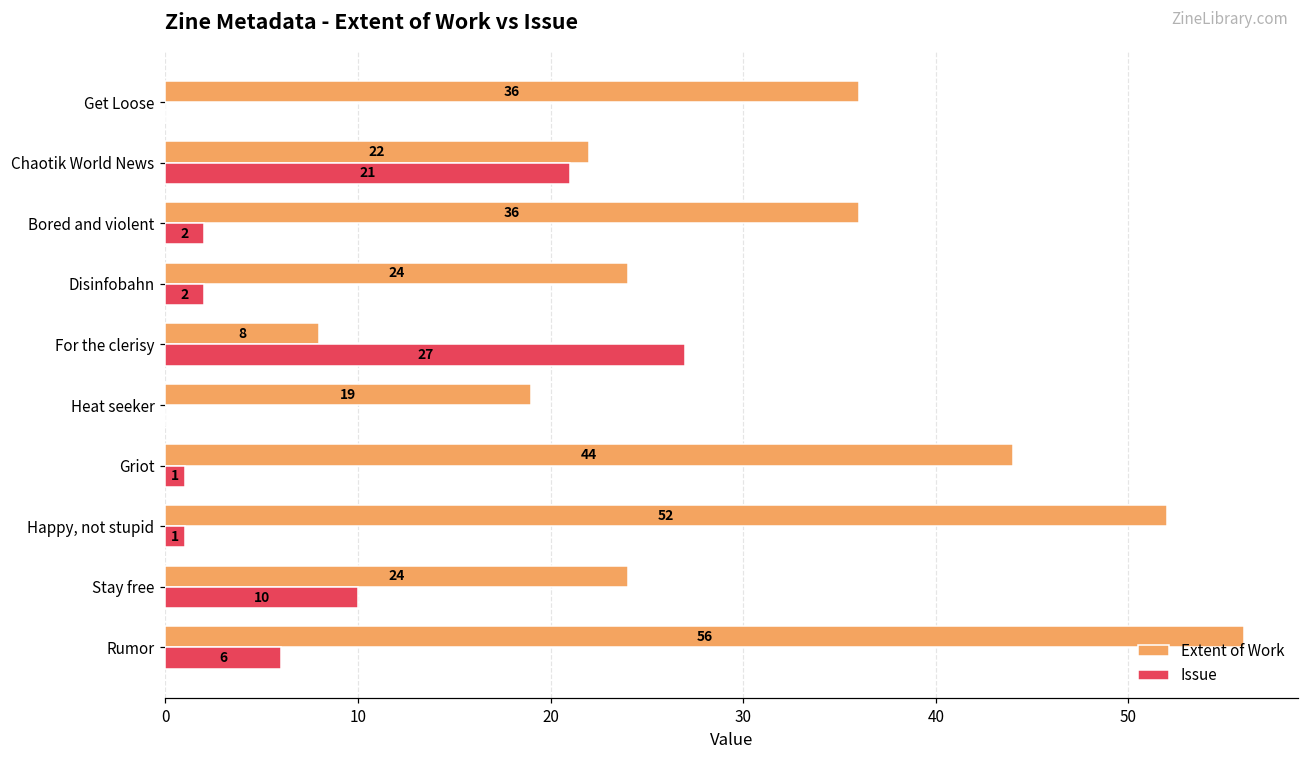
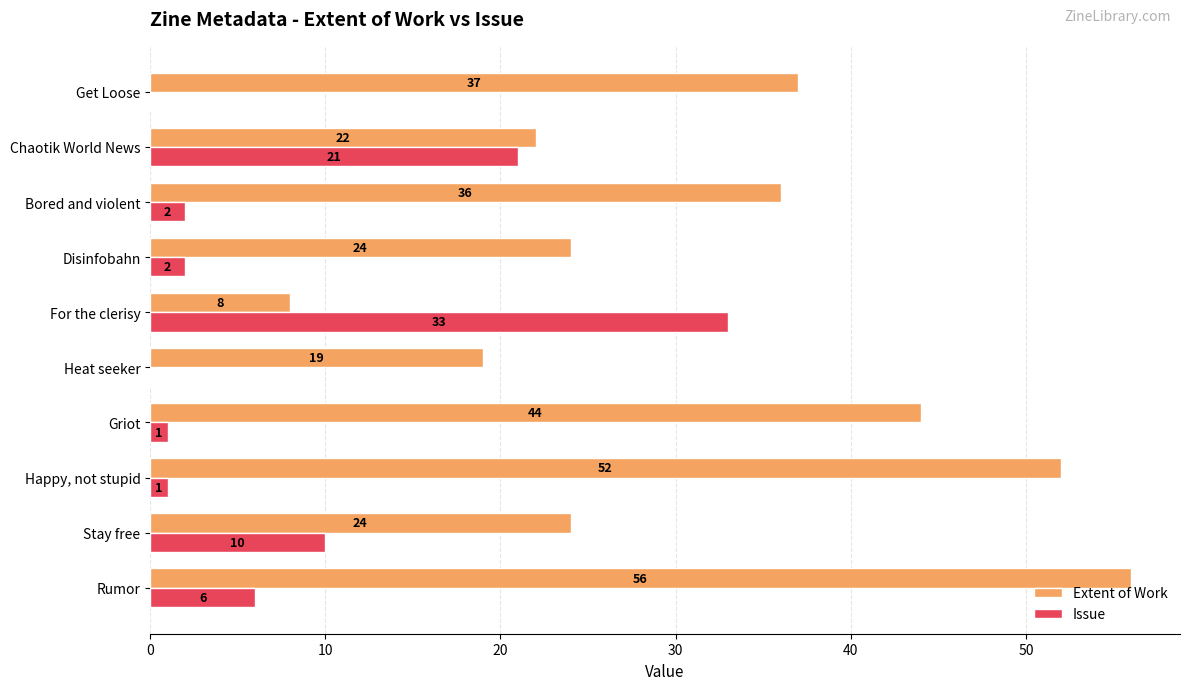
Extent of Work, Get Loose: 36 -> 37
Issue, For the clerisy: 27 -> 33
